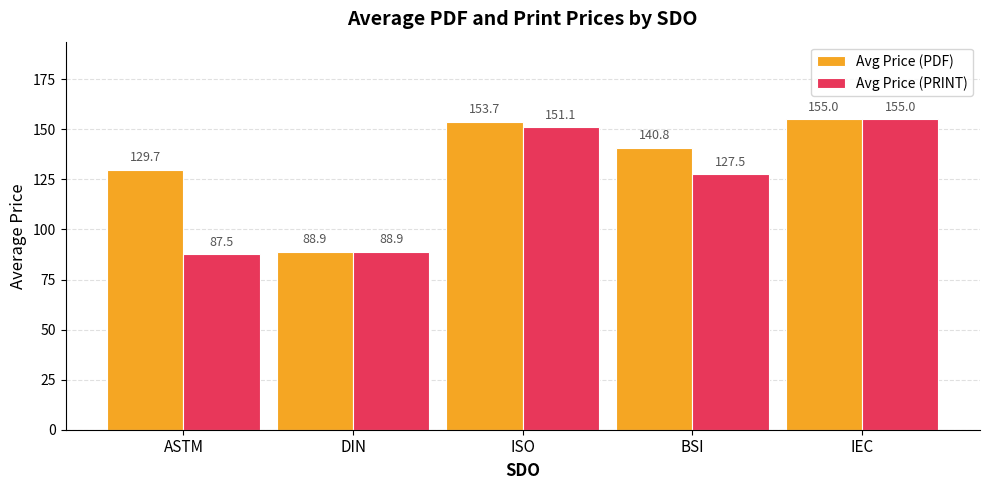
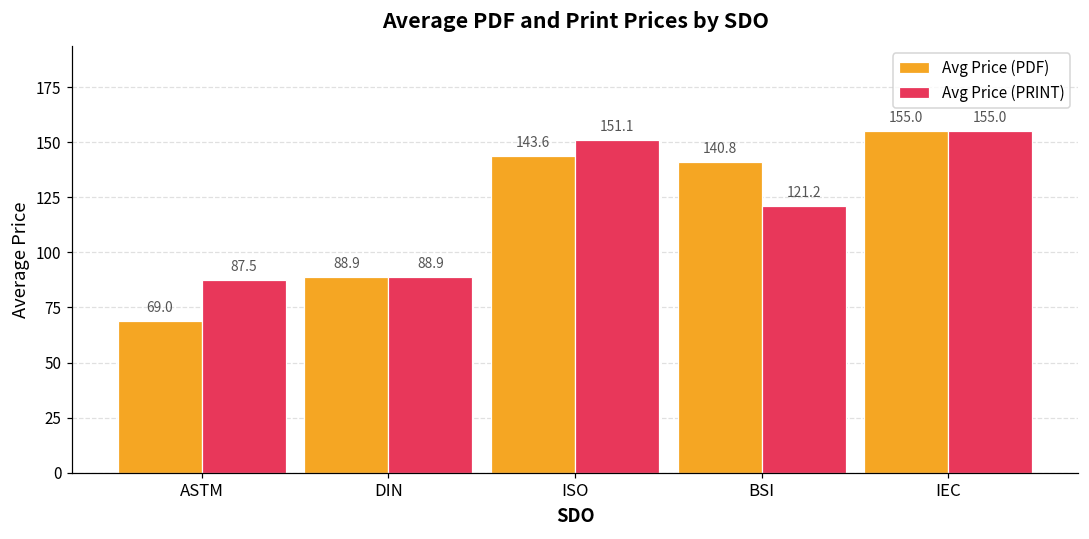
Avg Price (PDF), ASTM: 129.7 -> 69.0
Avg Price (PDF), ISO: 153.7 -> 143.6
Avg Price (PRINT), BSI: 127.5 -> 121.2
